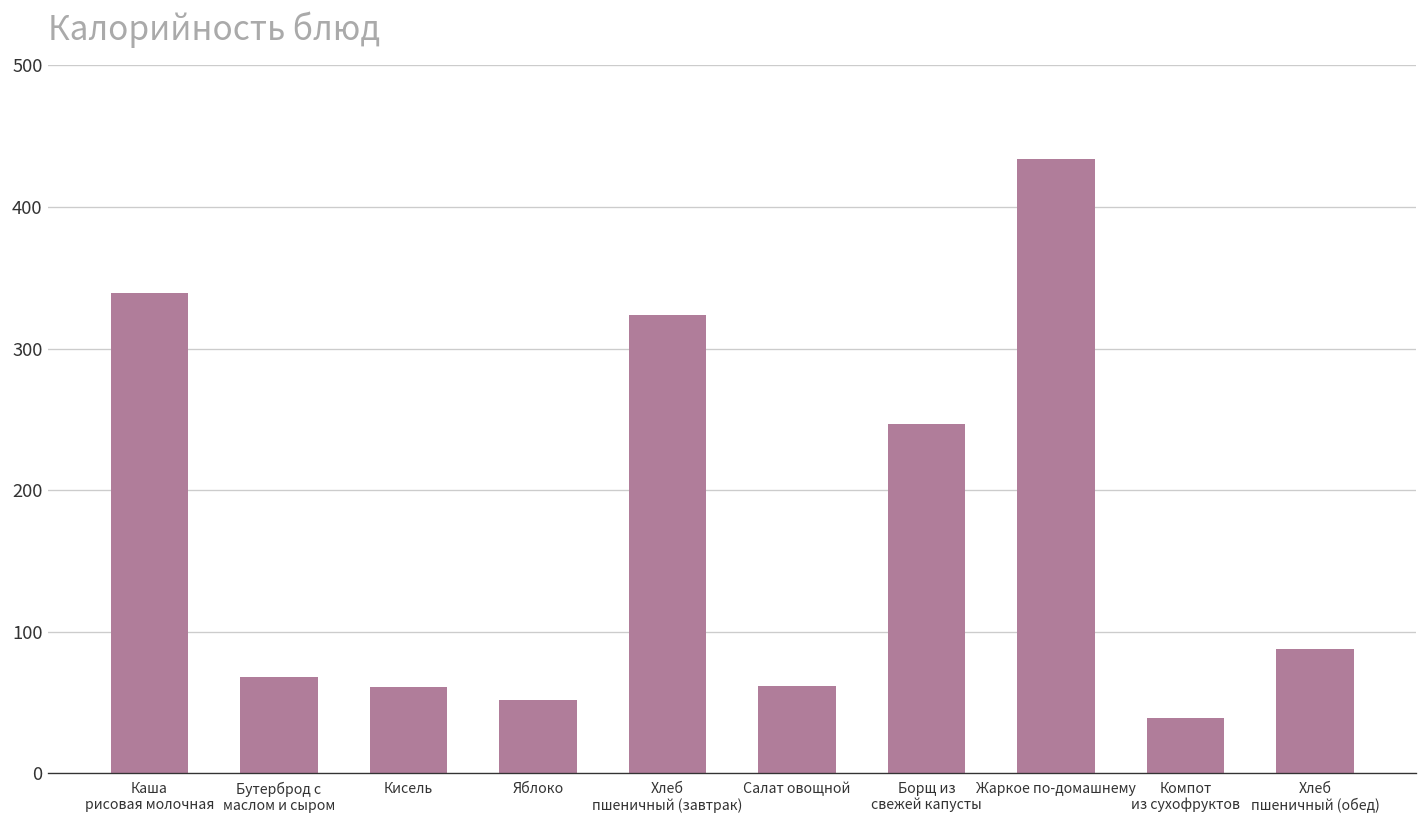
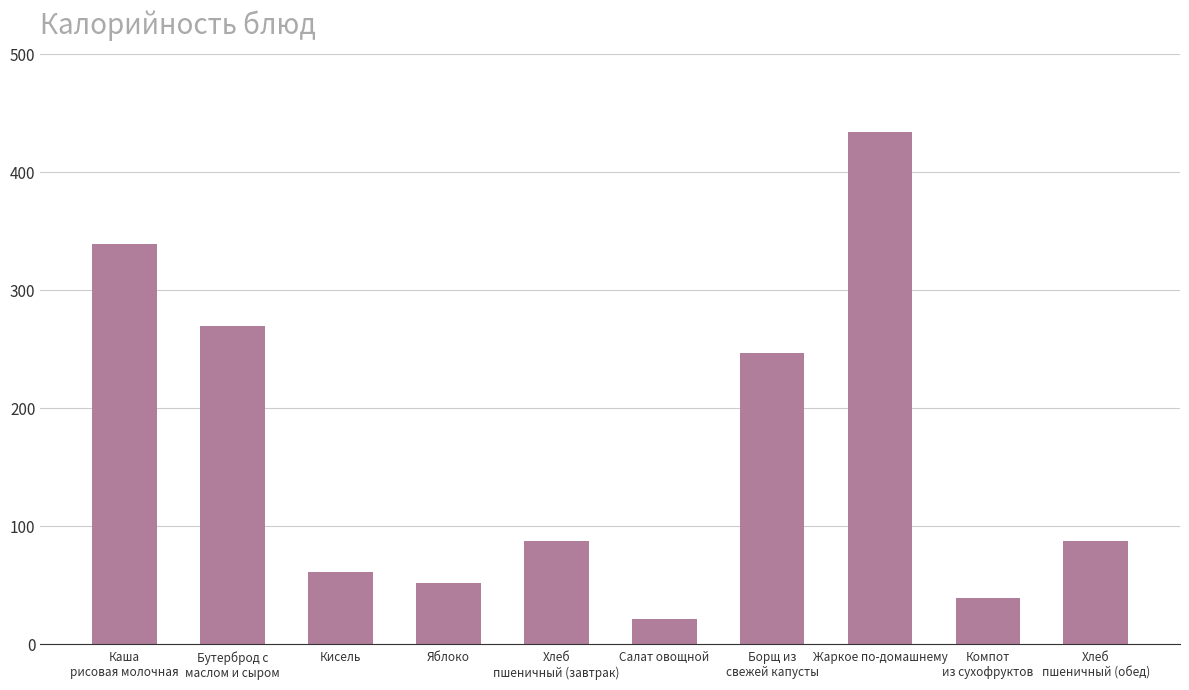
Бутерброд с маслом и сыром: 68 -> 270
Хлеб пшеничный (завтрак): 324 -> 88
Салат овощной: 62 -> 22
